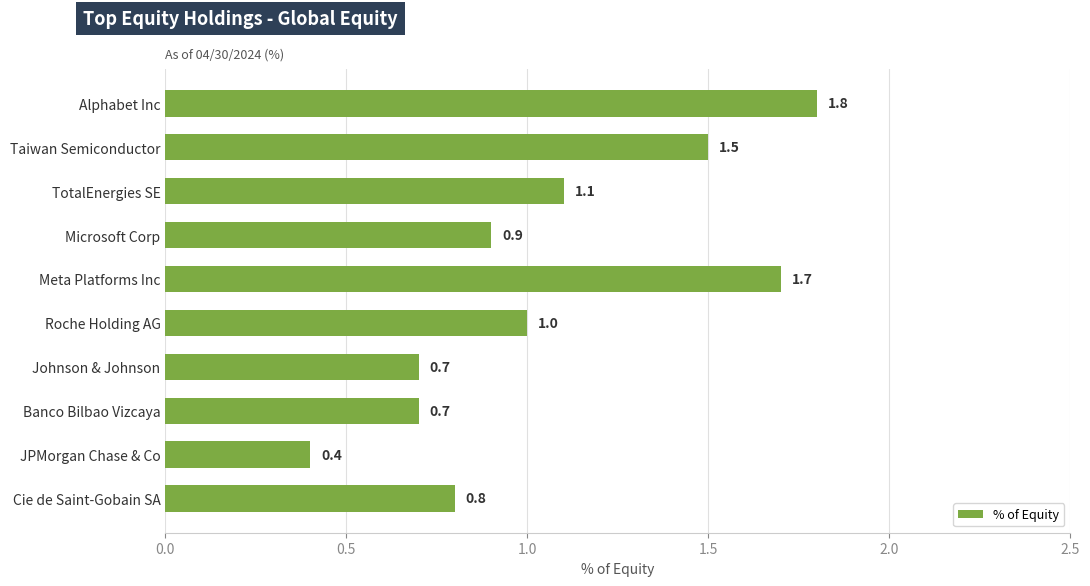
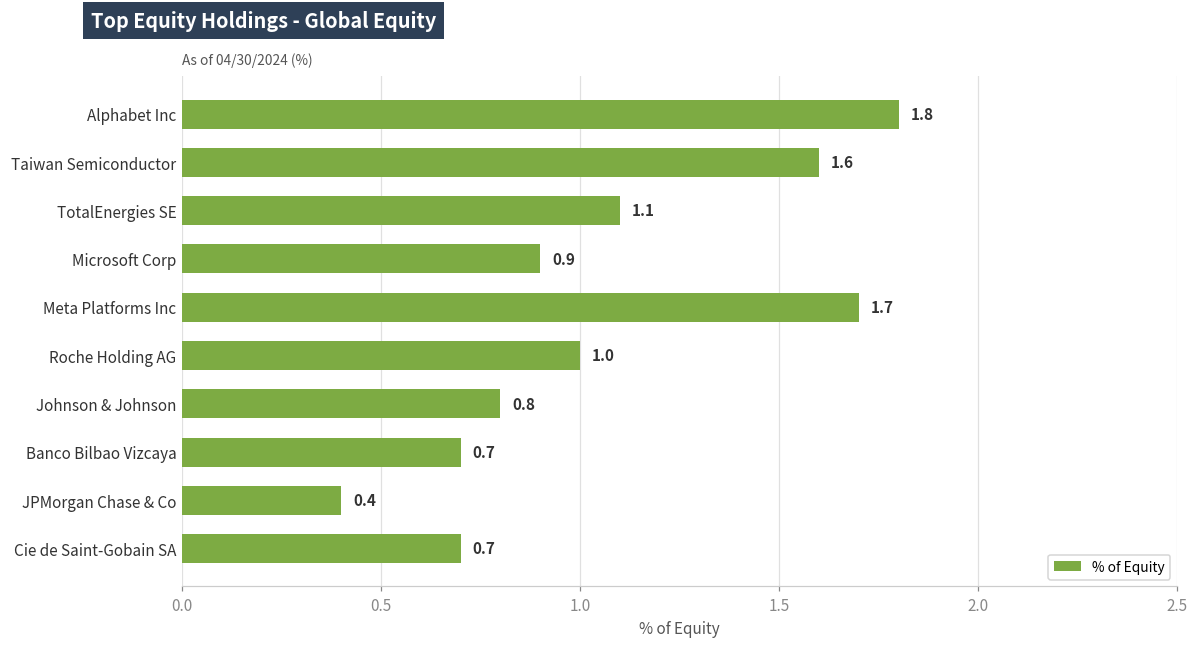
Taiwan Semiconductor: 1.5 -> 1.6
Johnson & Johnson: 0.7 -> 0.8
Cie de Saint-Gobain SA: 0.8 -> 0.7
